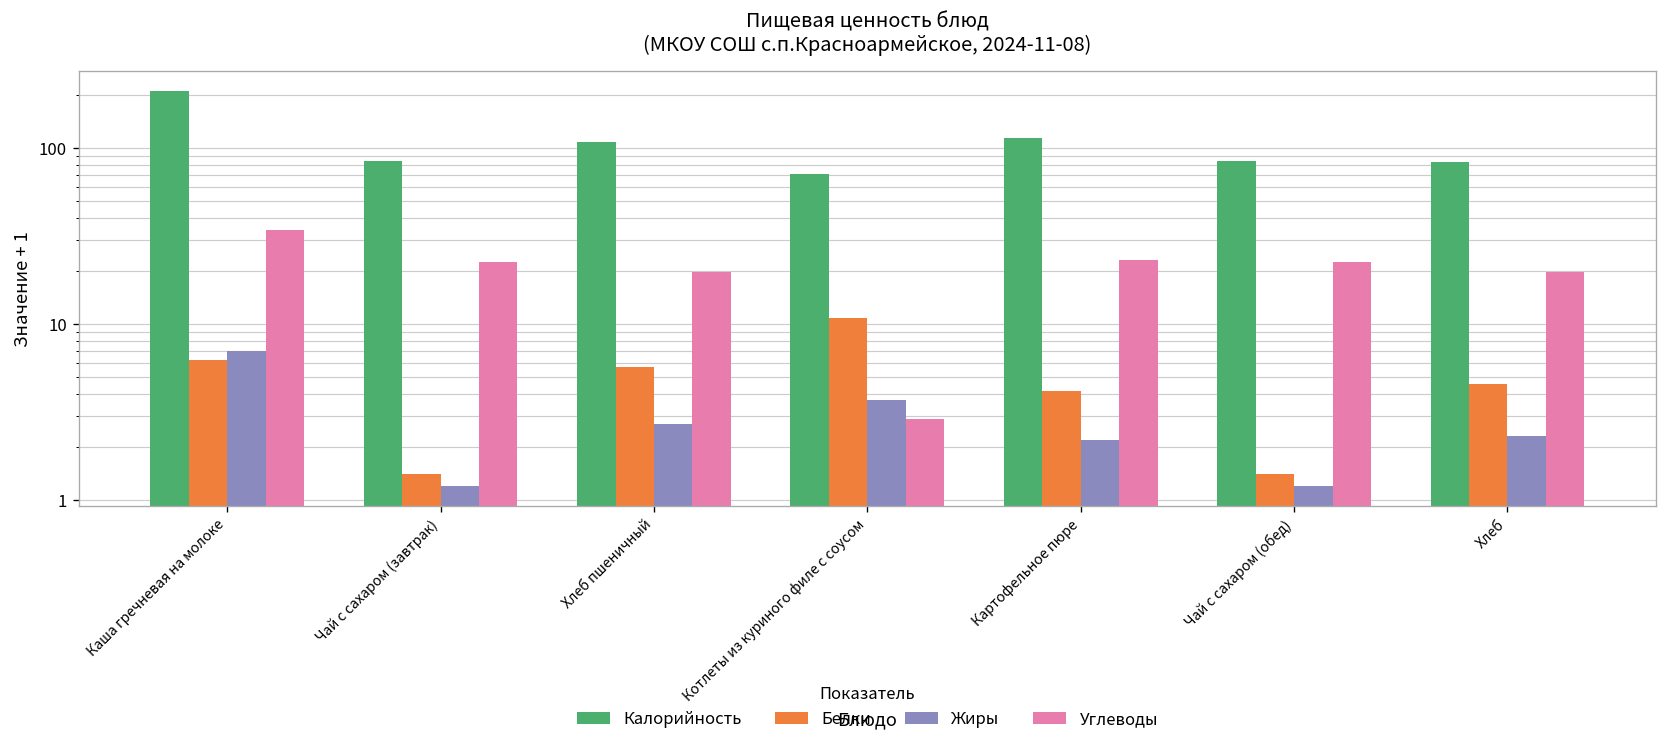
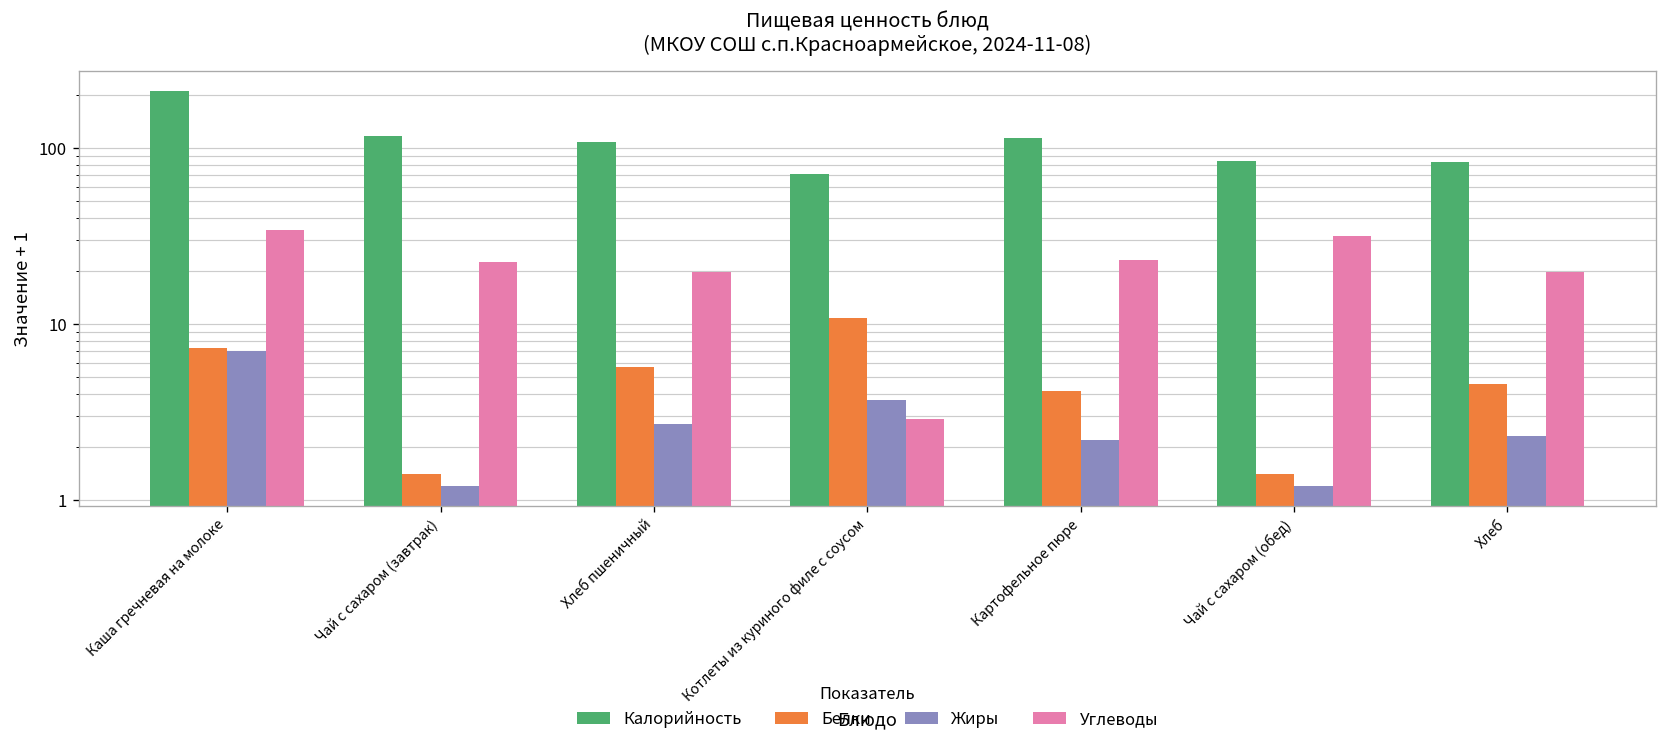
Белки, Каша гречневая на молоке: 6.2 -> 7
Калорийность, Чай с сахаром (завтрак): 80 -> 120
Углеводы, Чай с сахаром (обед): 23 -> 32
